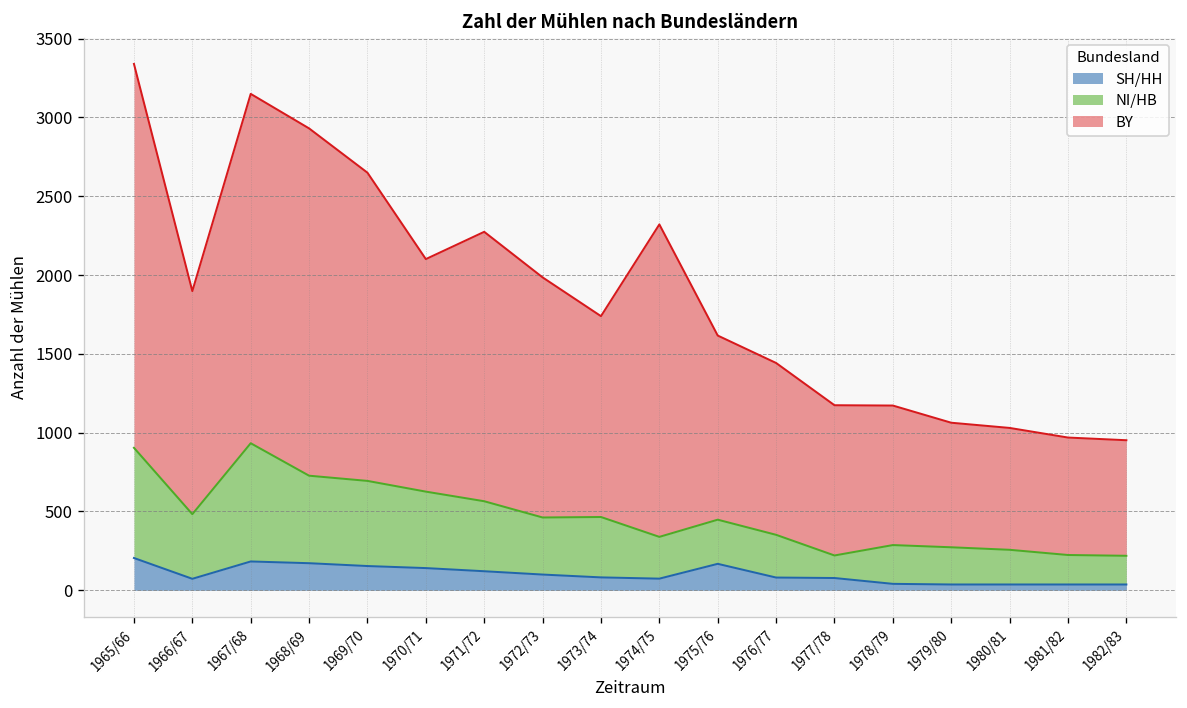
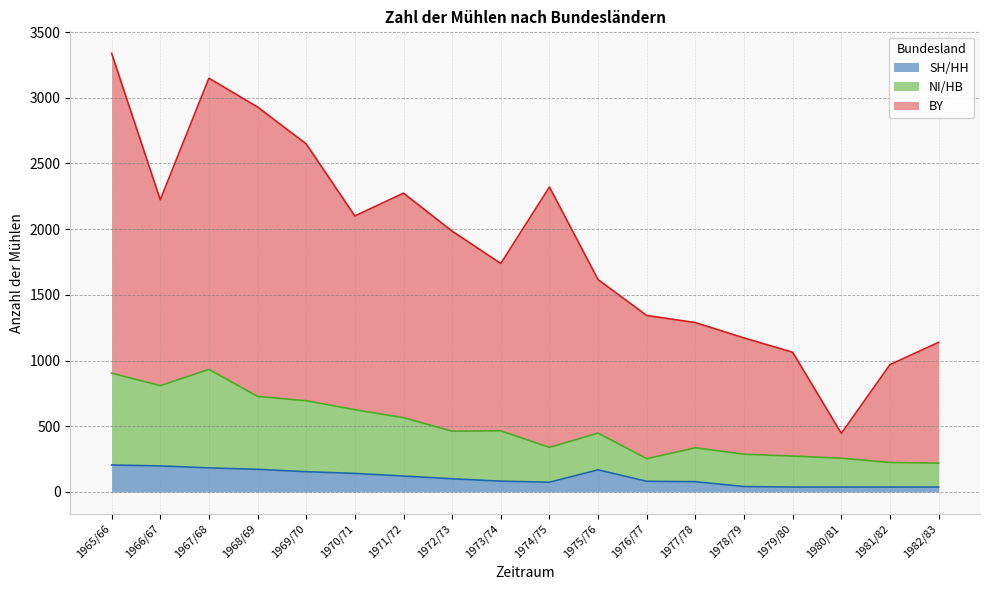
SH/HH, 1966/67: 70 -> 200
NI/HB, 1966/67: 410 -> 610
NI/HB, 1976/77: 270 -> 170
NI/HB, 1977/78: 140 -> 260
BY, 1980/81: 770 -> 190
BY, 1982/83: 730 -> 920
